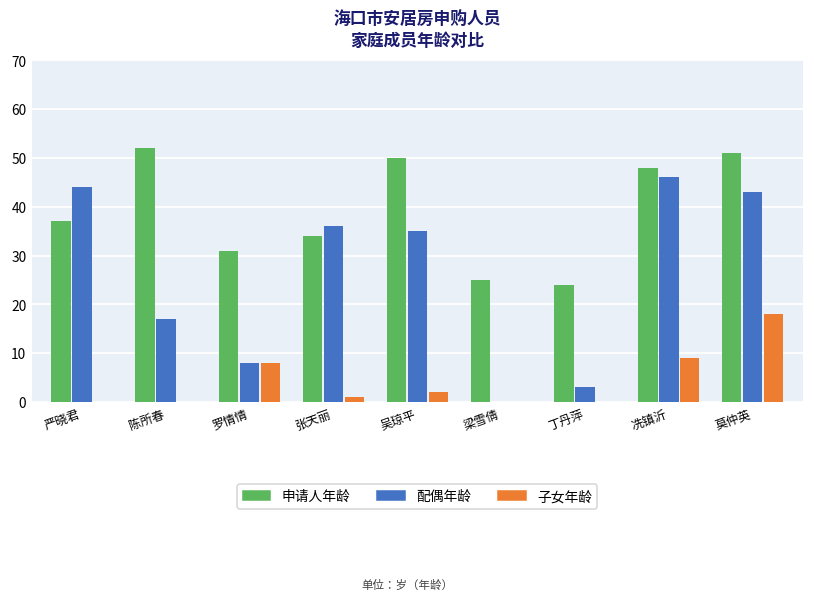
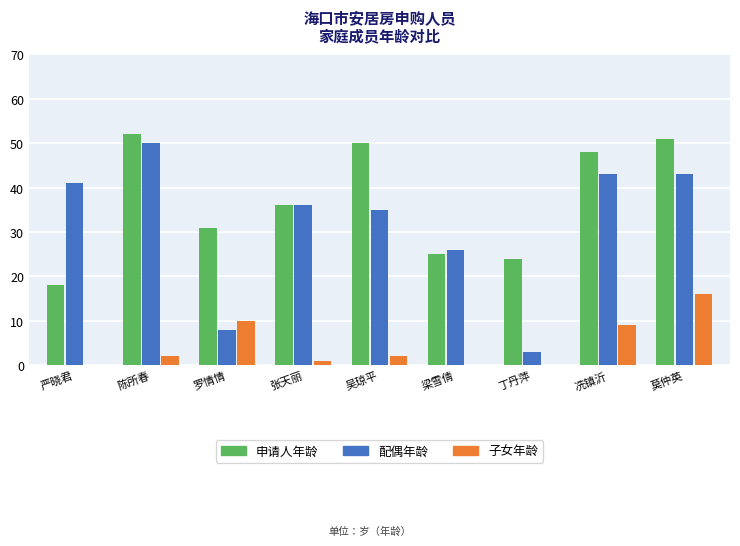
申请人年龄, 严晓君: 37 -> 18
配偶年龄, 严晓君: 44 -> 41
配偶年龄, 陈所春: 17 -> 50
子女年龄, 陈所春: 0 -> 2
子女年龄, 罗情情: 8 -> 10
申请人年龄, 张天丽: 34 -> 36
配偶年龄, 梁雪倩: 0 -> 26
配偶年龄, 冼镇沂: 46 -> 43
子女年龄, 莫仲英: 18 -> 16
